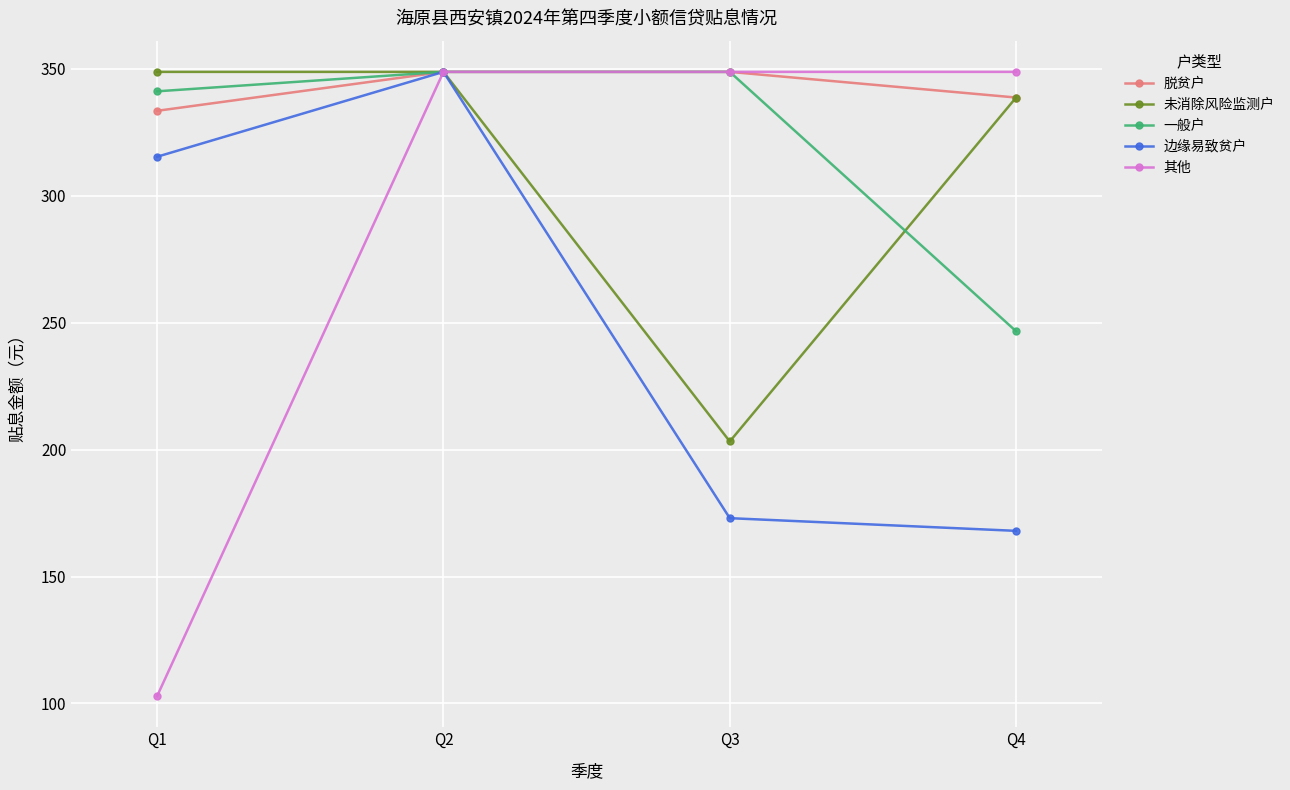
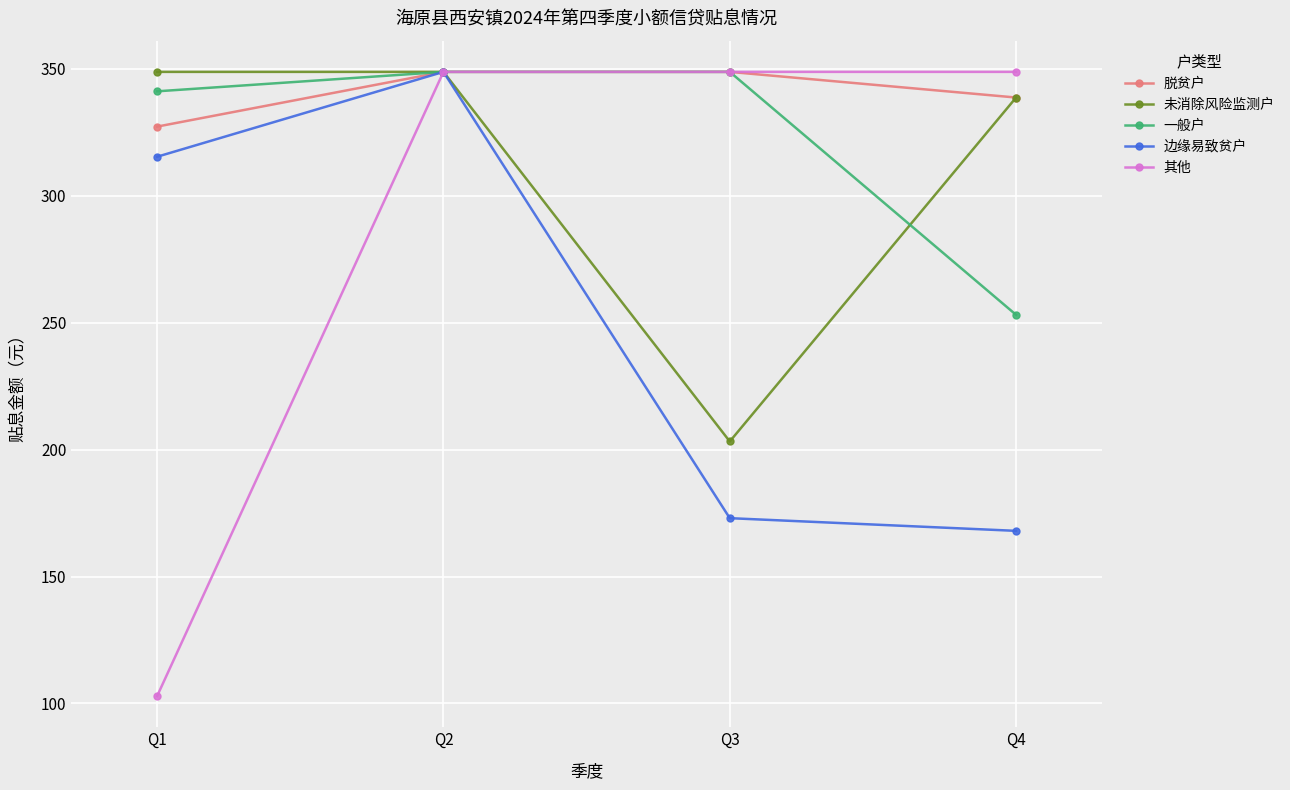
脱贫户, Q1: 333 -> 327
一般户, Q4: 247 -> 253
